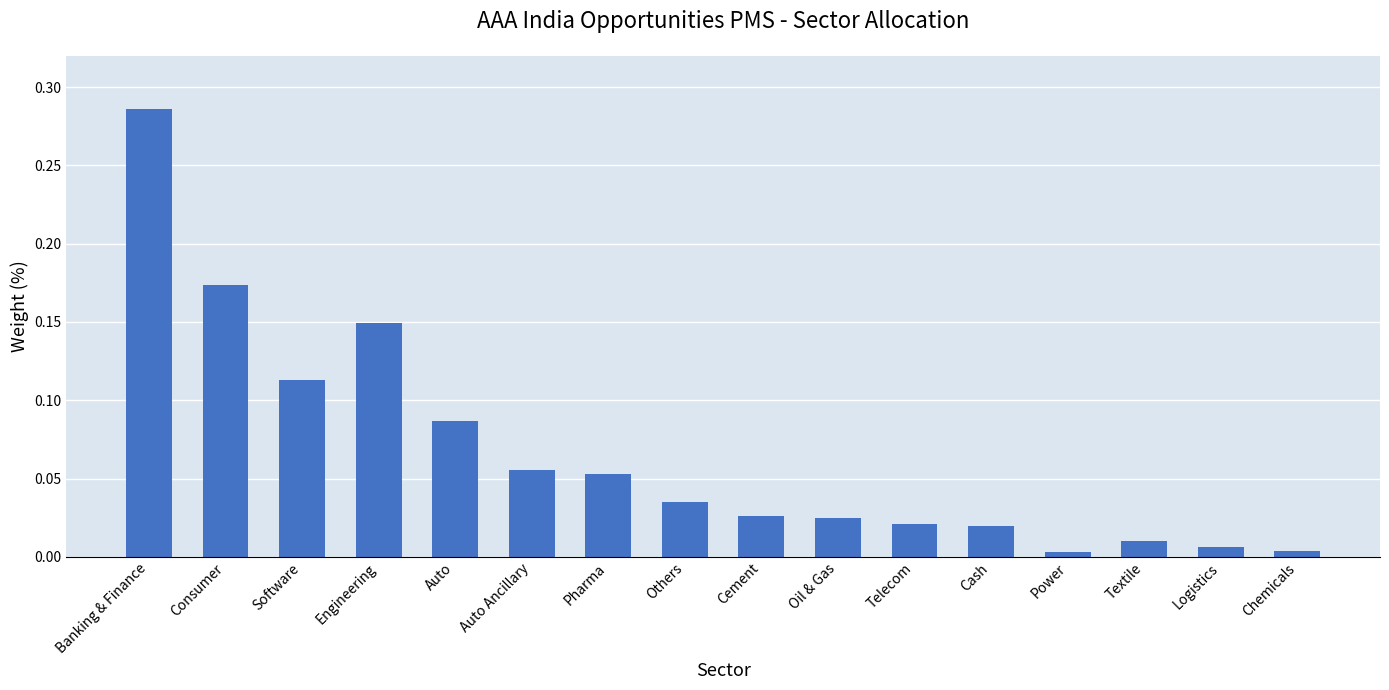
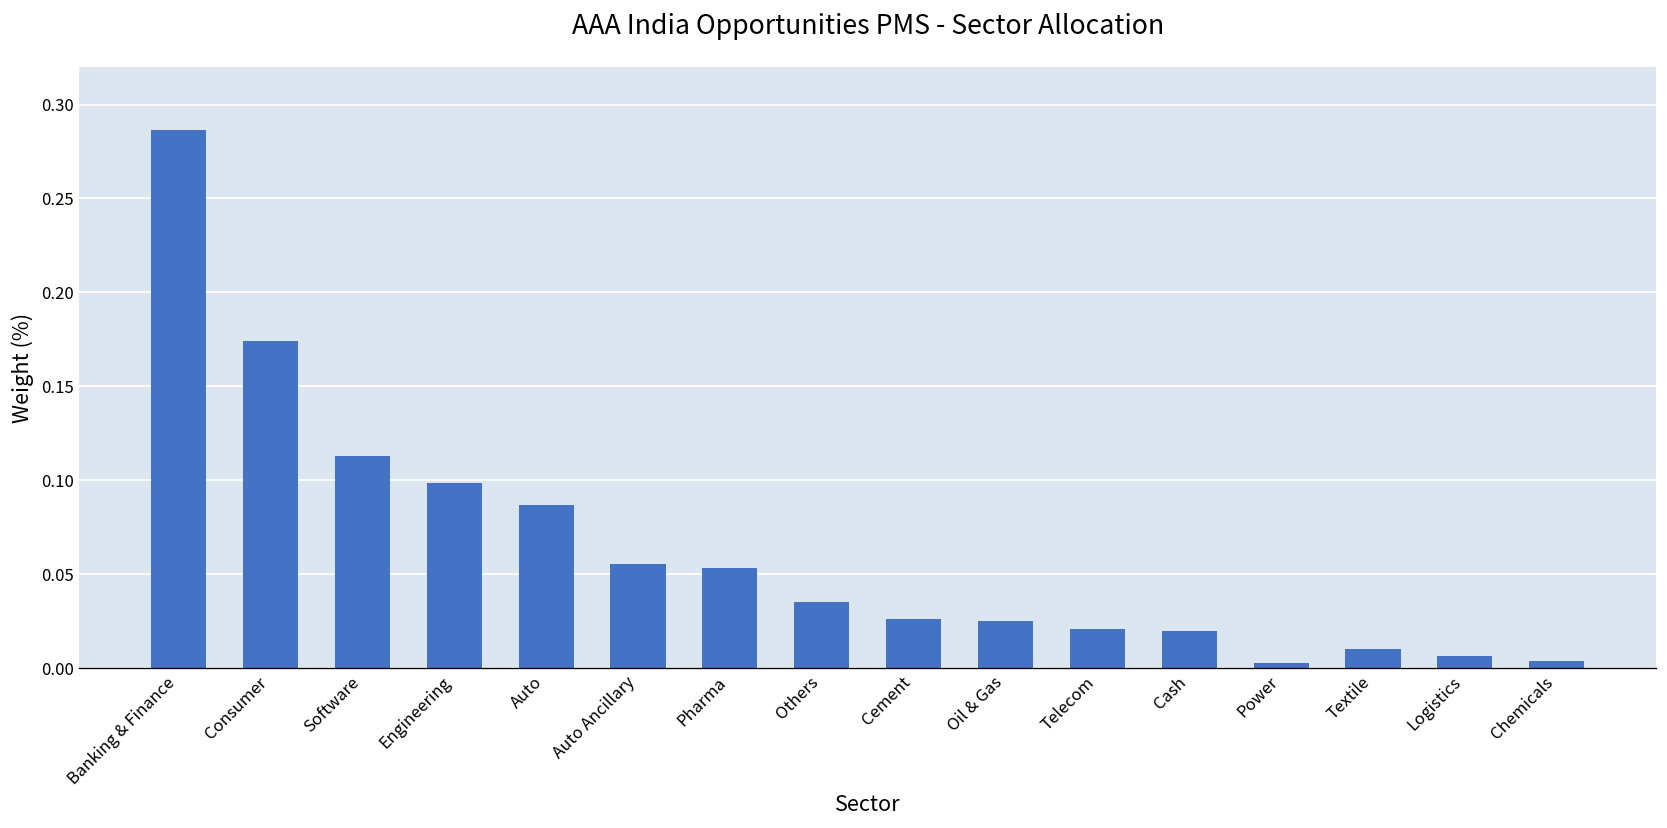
Engineering: 0.149 -> 0.099
